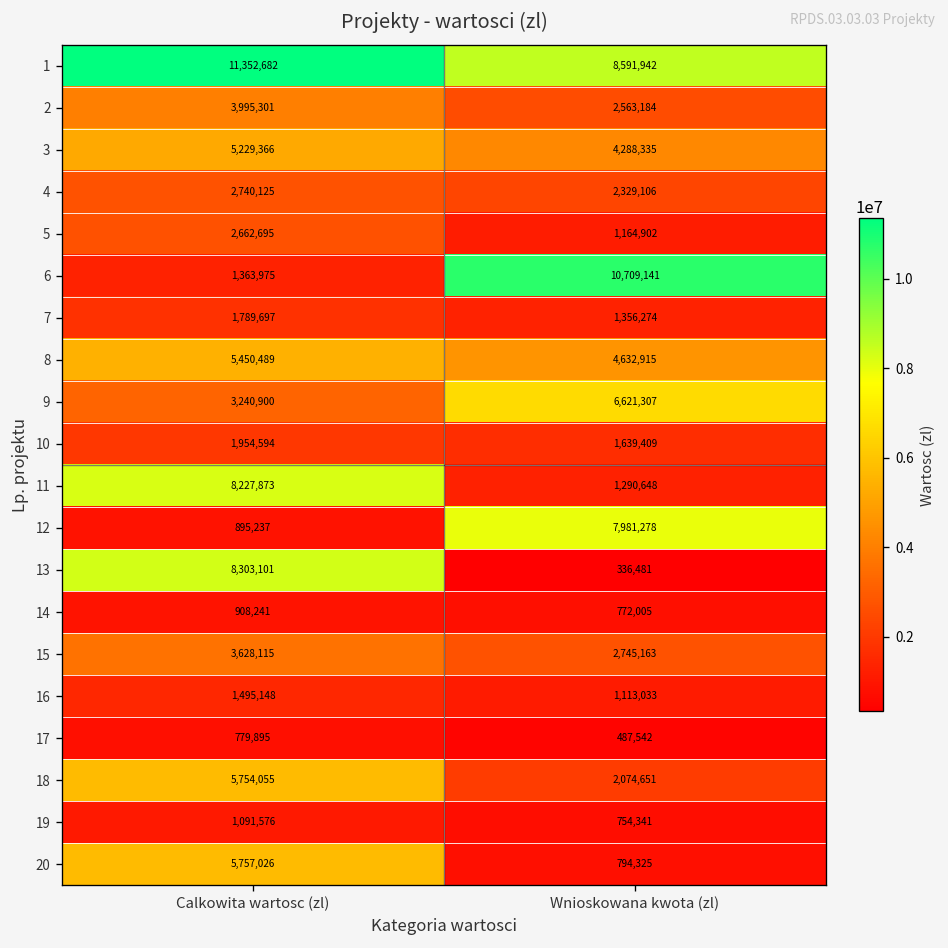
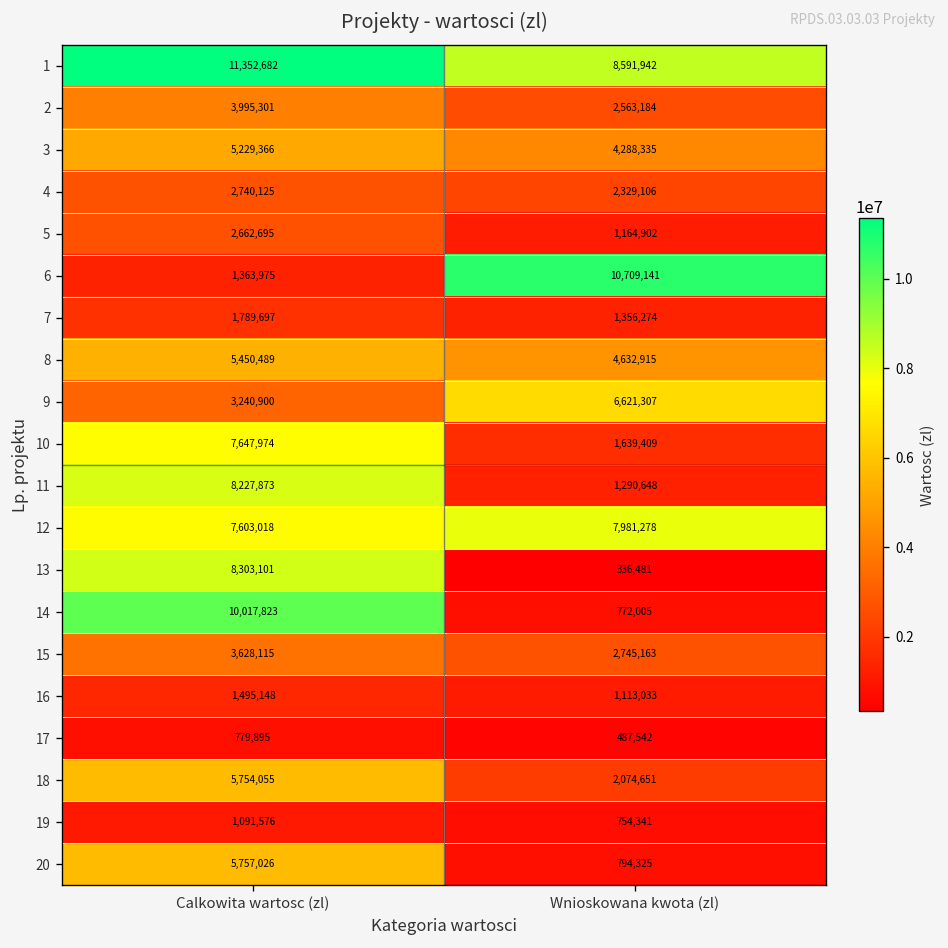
10, Calkowita wartosc (zl): 1,954,594 -> 7,647,974
12, Calkowita wartosc (zl): 895,237 -> 7,603,018
14, Calkowita wartosc (zl): 908,241 -> 10,017,823
